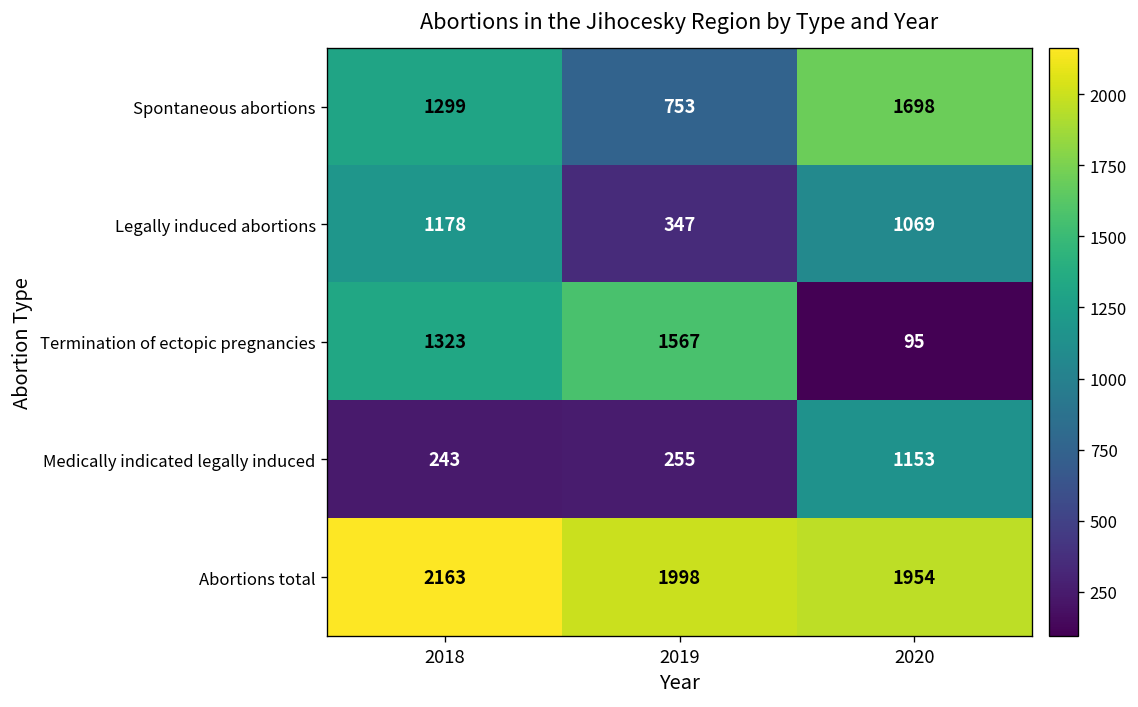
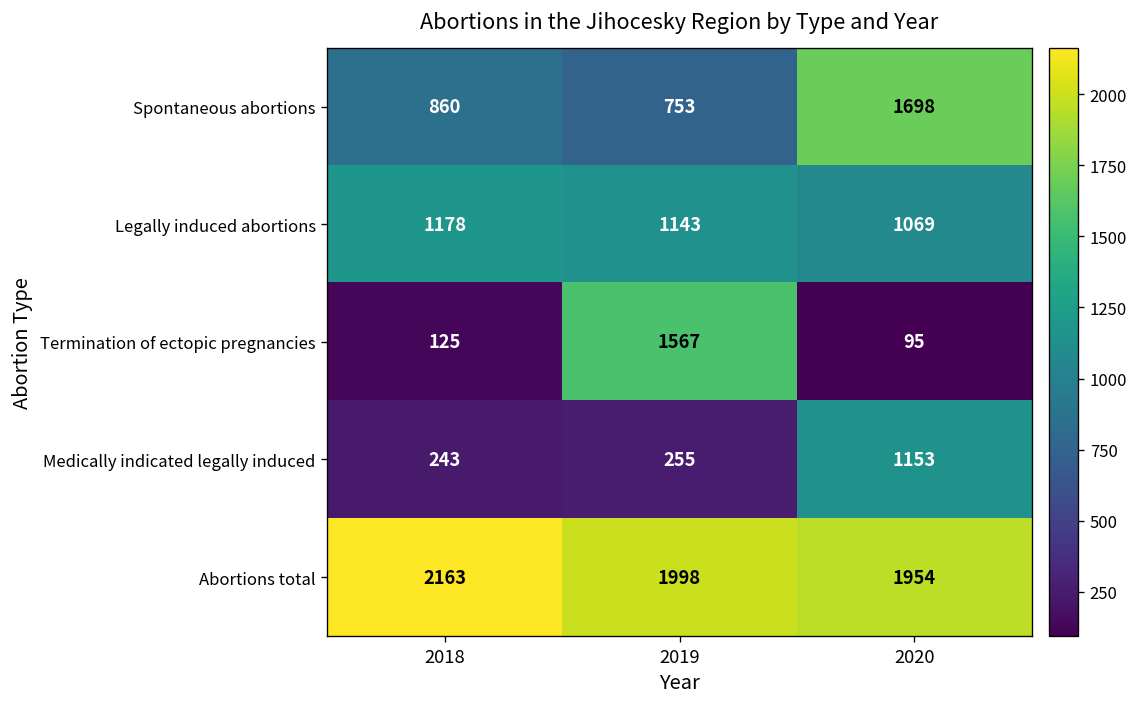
Spontaneous abortions, 2018: 1299 -> 860
Legally induced abortions, 2019: 347 -> 1143
Termination of ectopic pregnancies, 2018: 1323 -> 125
